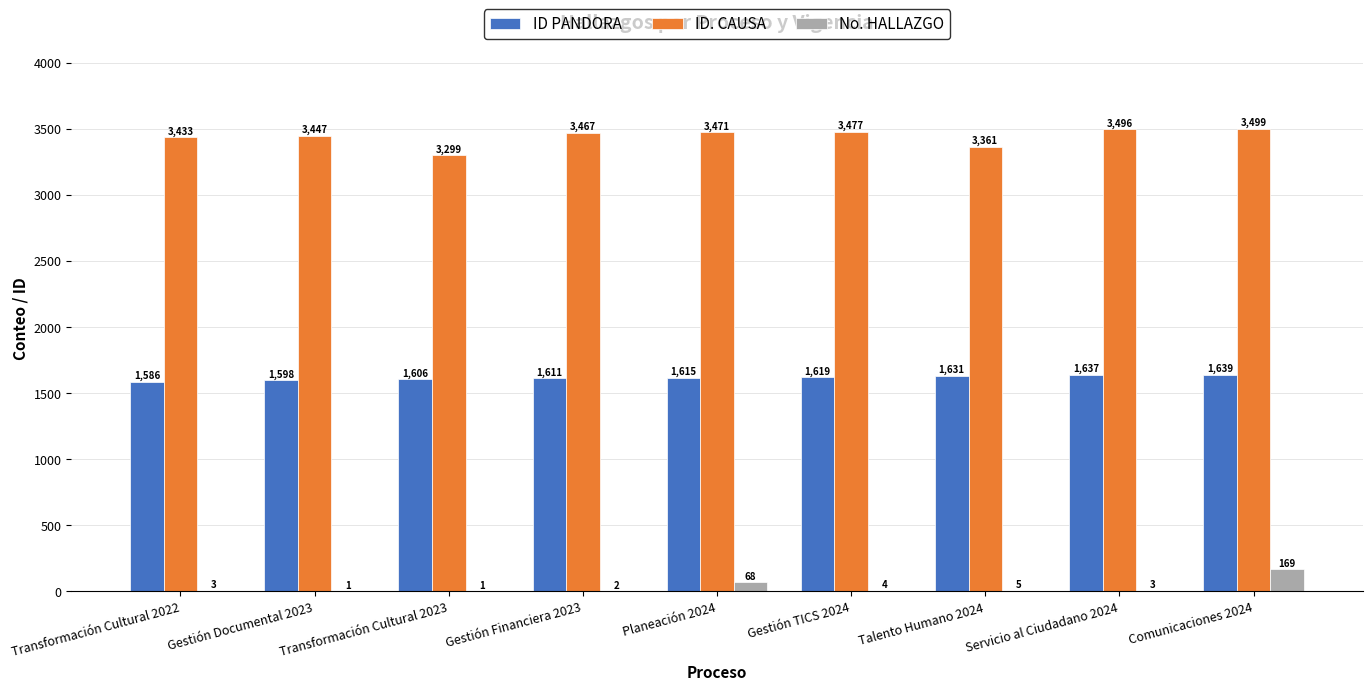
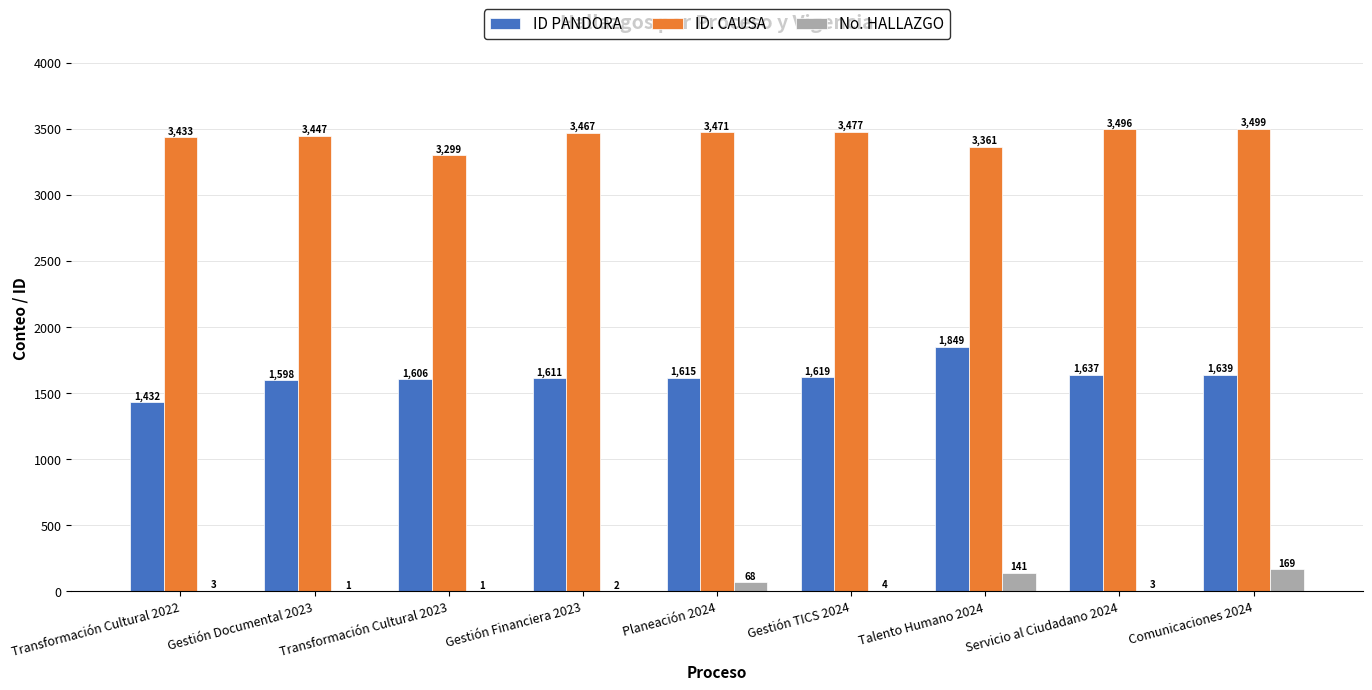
ID PANDORA, Transformación Cultural 2022: 1,586 -> 1,432
ID PANDORA, Talento Humano 2024: 1,631 -> 1,849
No. HALLAZGO, Talento Humano 2024: 5 -> 141
